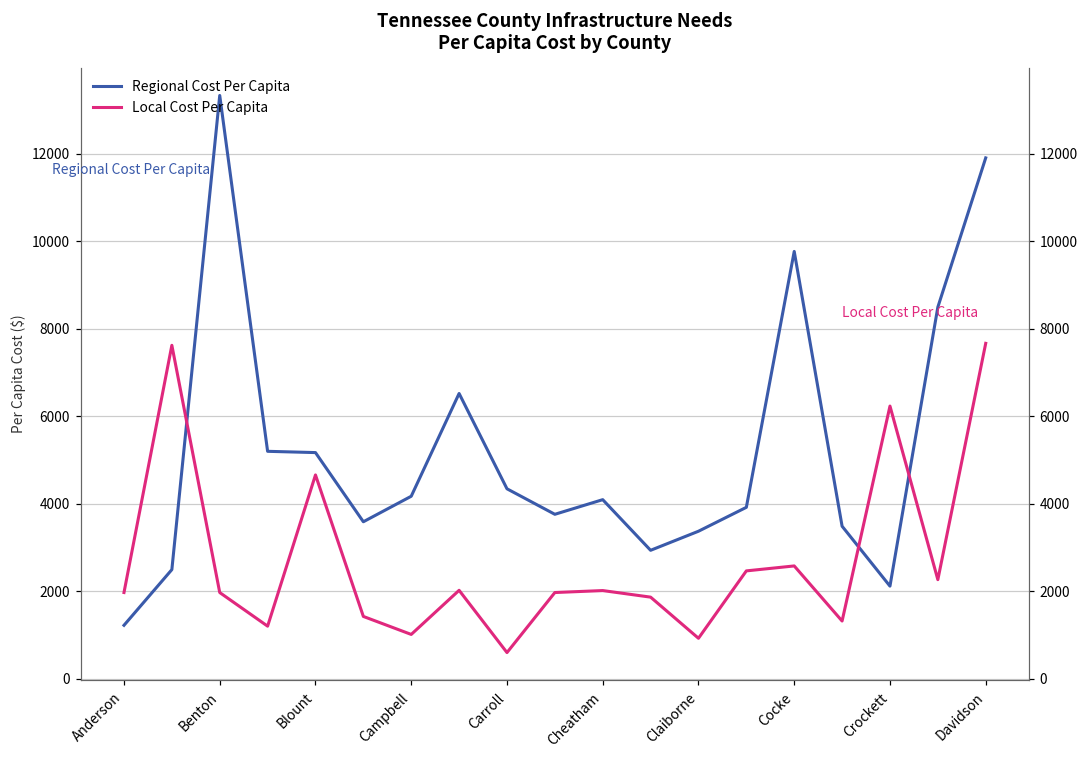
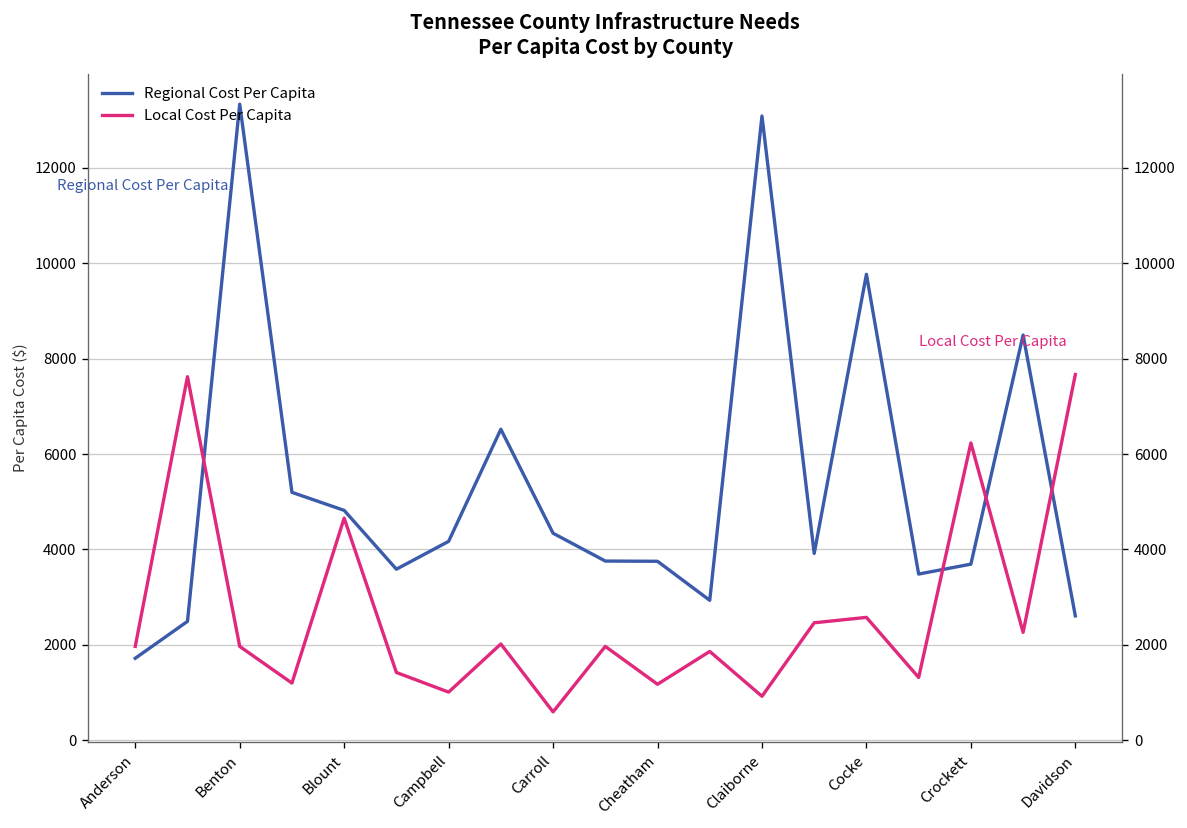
Regional Cost Per Capita, Anderson: 1200 -> 1700
Regional Cost Per Capita, Blount: 5200 -> 4800
Regional Cost Per Capita, Cheatham: 4100 -> 3800
Local Cost Per Capita, Cheatham: 2000 -> 1200
Regional Cost Per Capita, Claiborne: 3400 -> 13100
Regional Cost Per Capita, Crockett: 2100 -> 3700
Regional Cost Per Capita, Davidson: 11900 -> 2600
